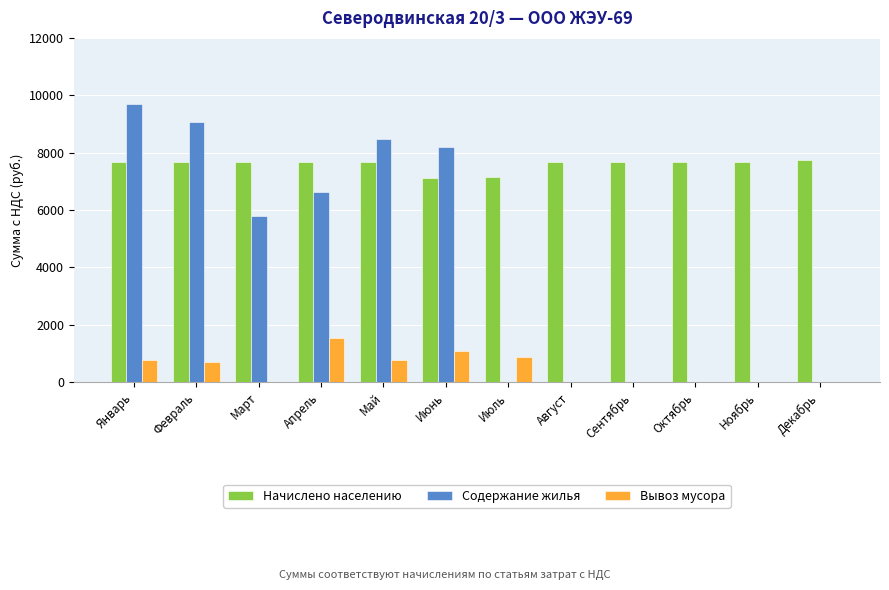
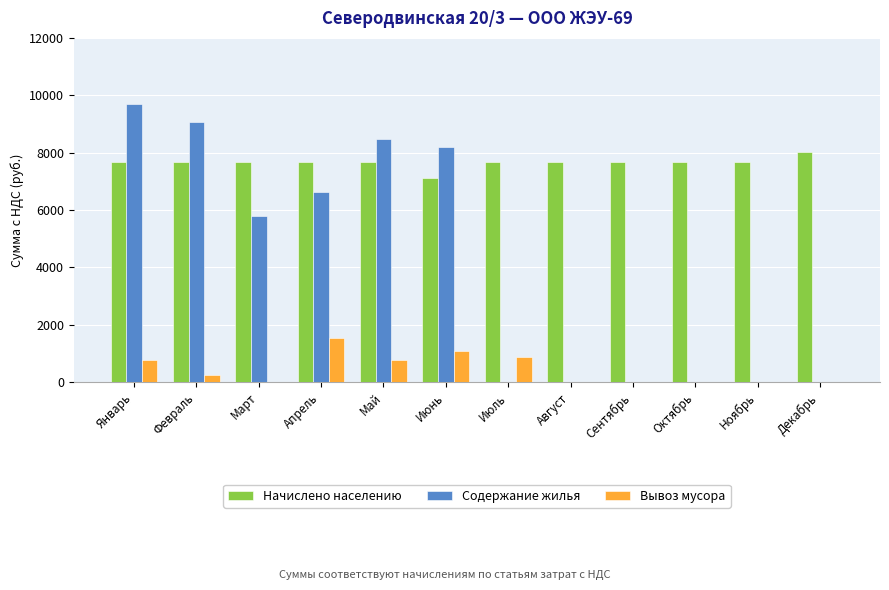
Вывоз мусора, Февраль: 700 -> 200
Начислено населению, Июль: 7100 -> 7700
Начислено населению, Декабрь: 7700 -> 8000
